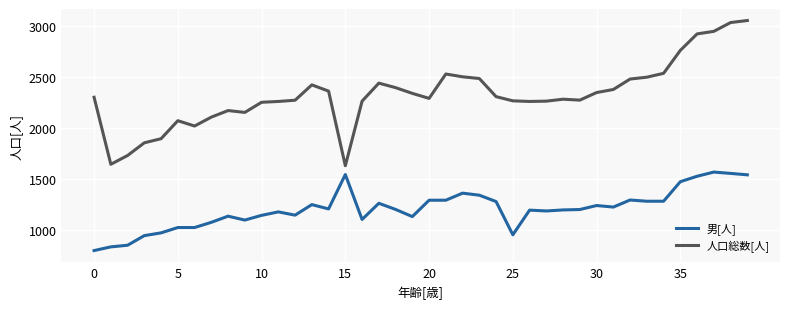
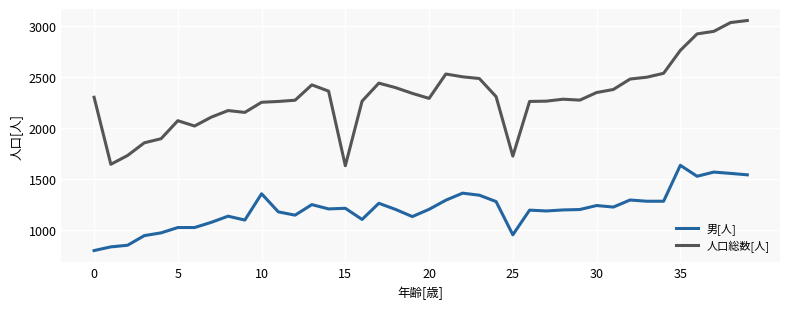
男[人], 10: 1150 -> 1360
男[人], 15: 1540 -> 1210
男[人], 20: 1290 -> 1200
人口総数[人], 25: 2260 -> 1720
男[人], 35: 1470 -> 1630
